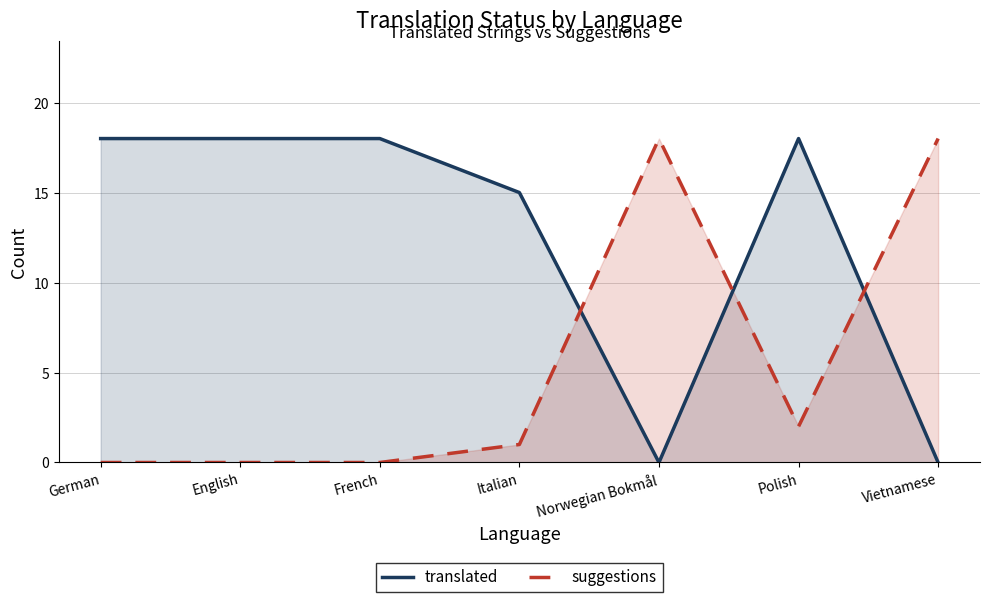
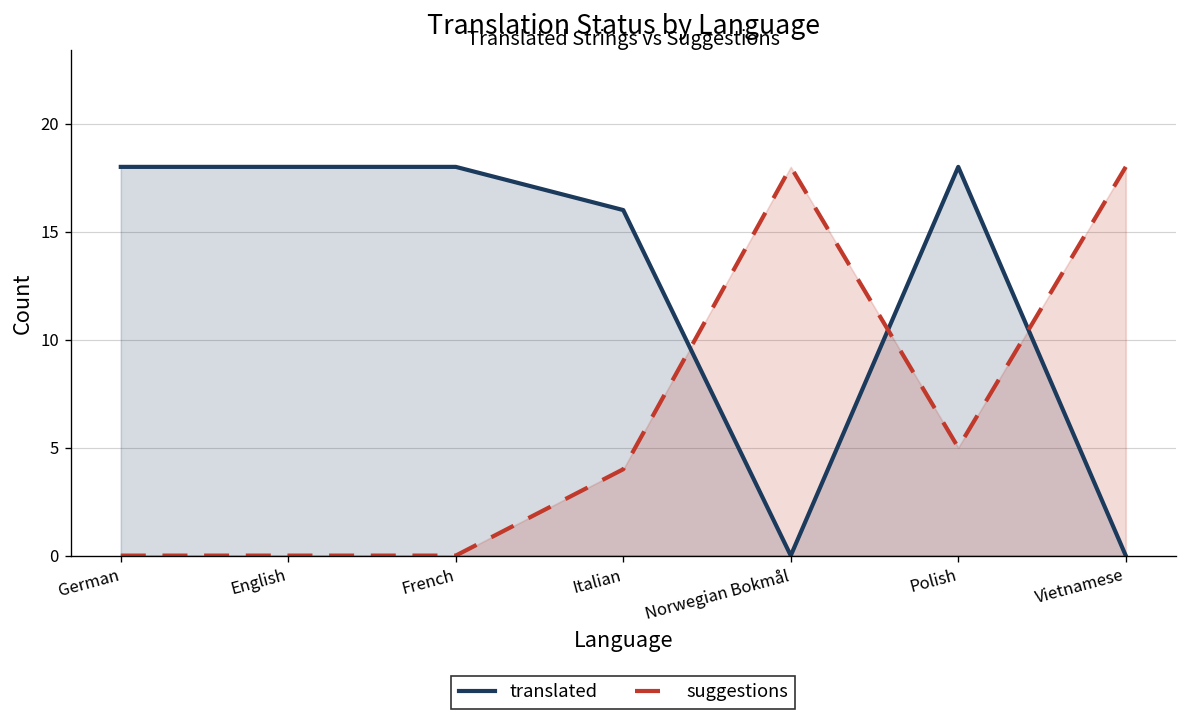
translated, Italian: 15 -> 16
suggestions, Italian: 1 -> 4
suggestions, Polish: 2 -> 5
